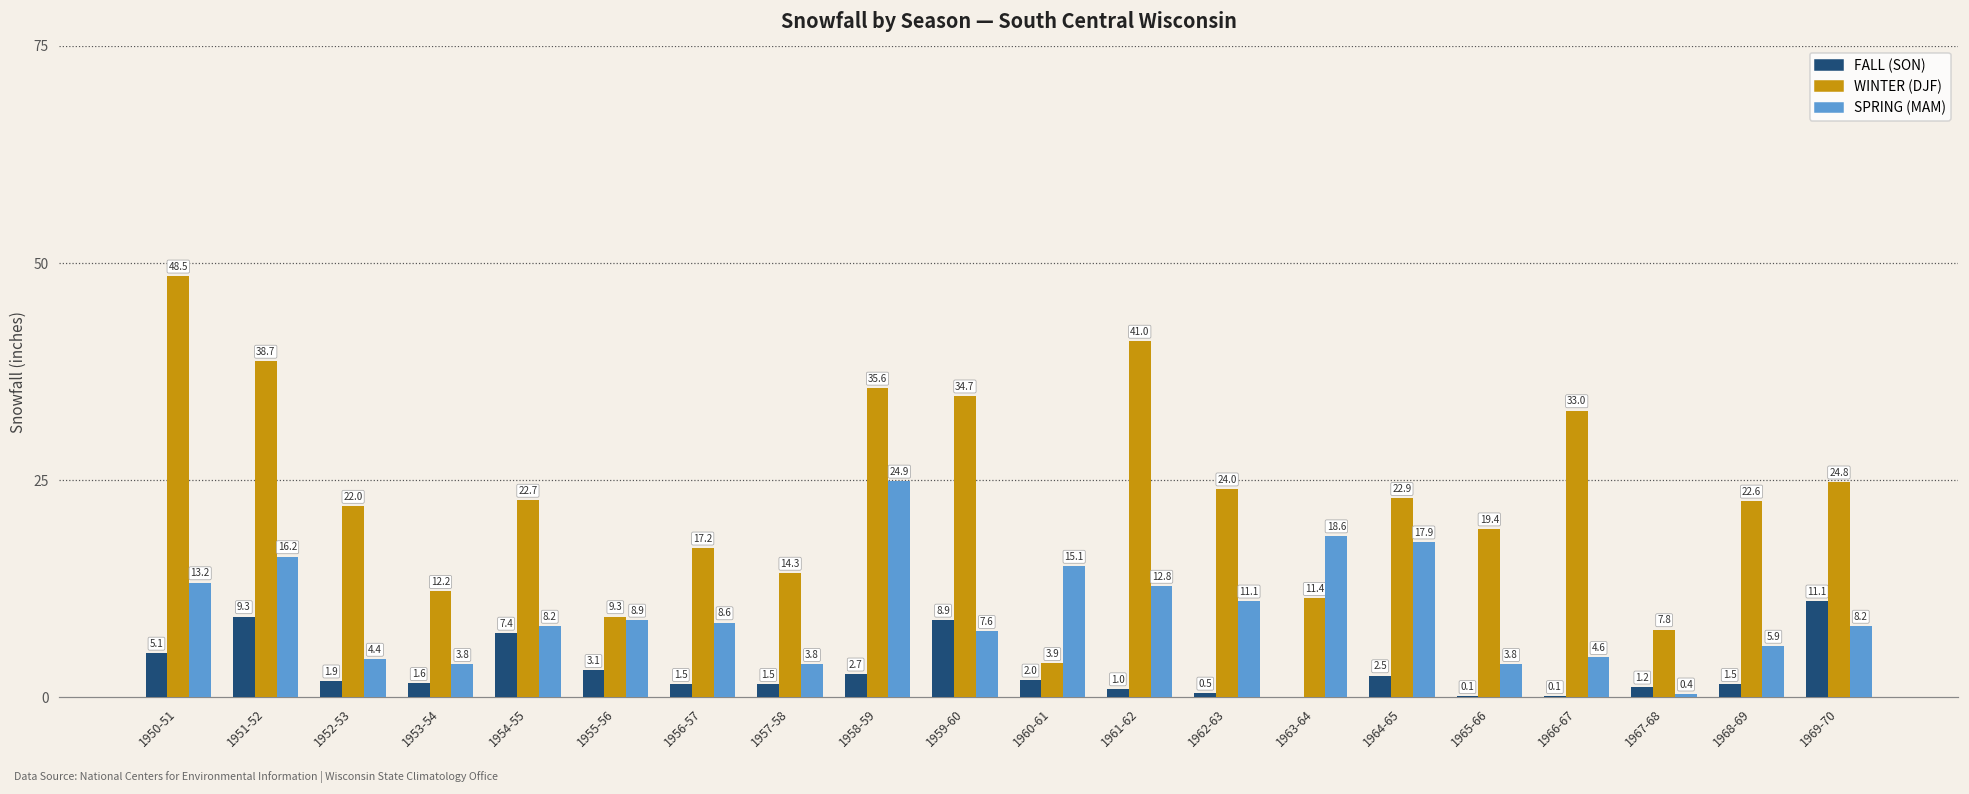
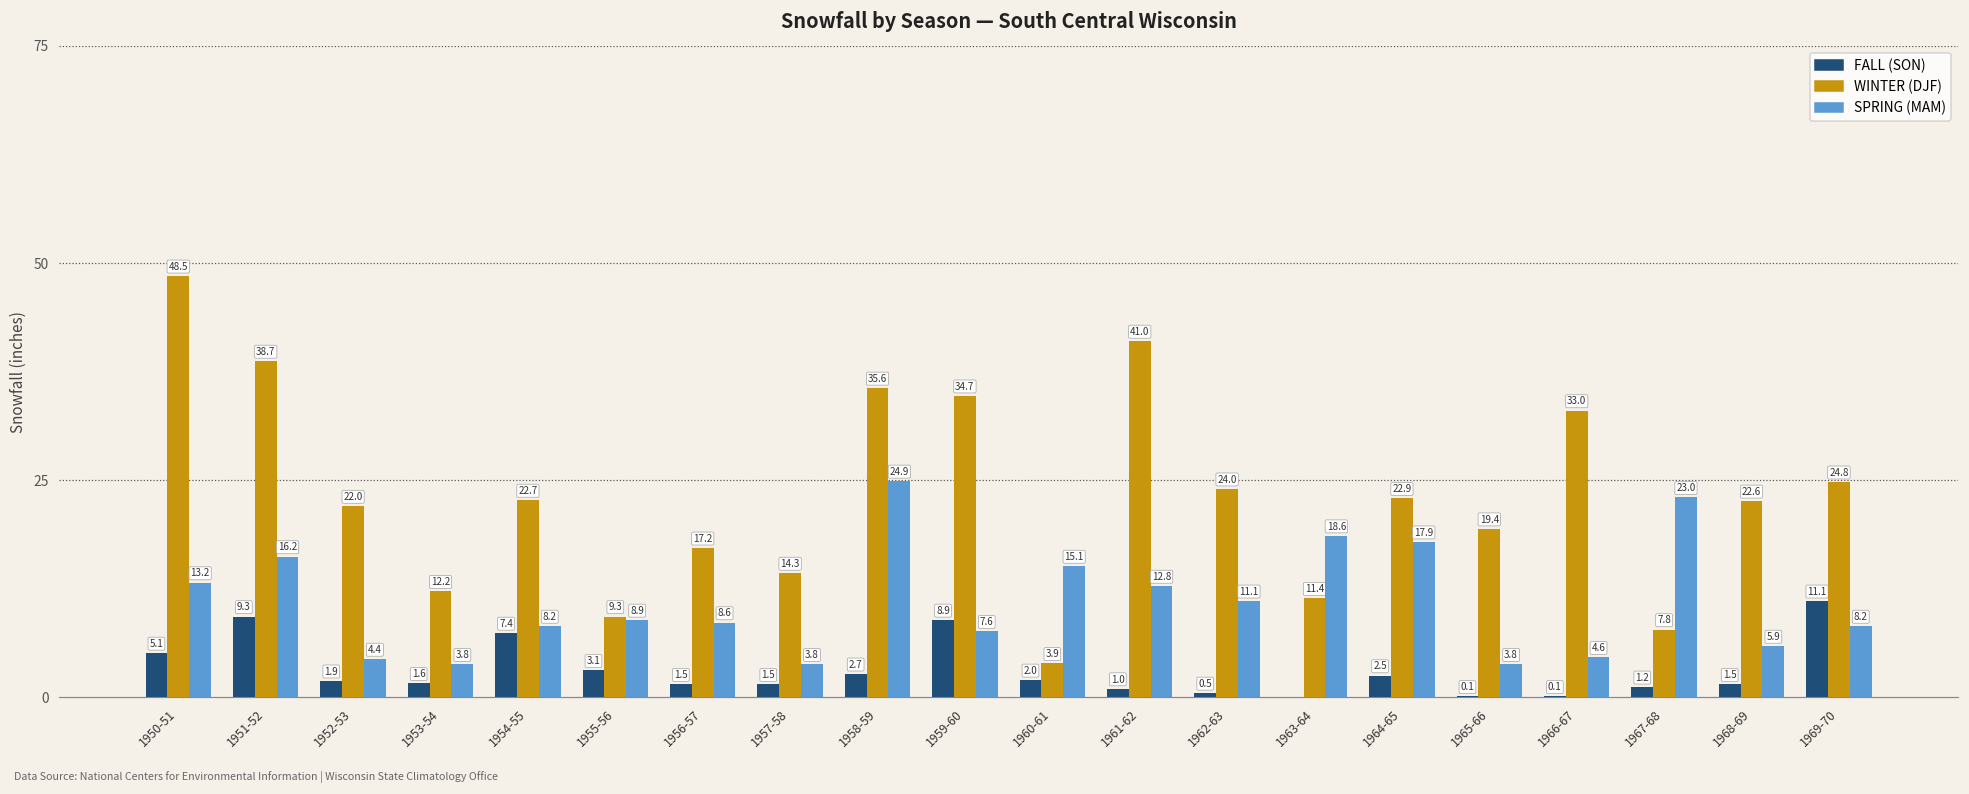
SPRING (MAM), 1967-68: 0.4 -> 23.0
